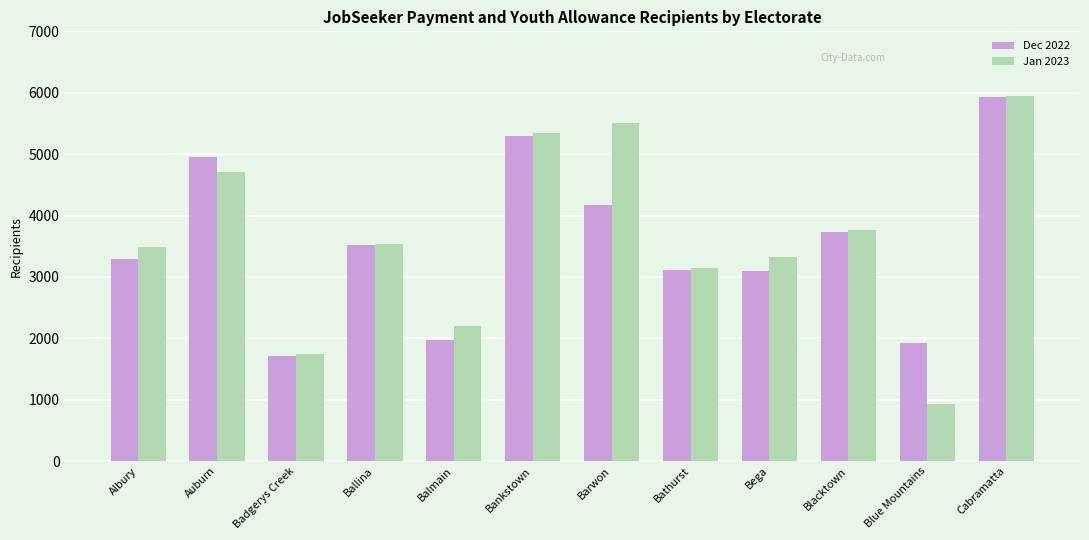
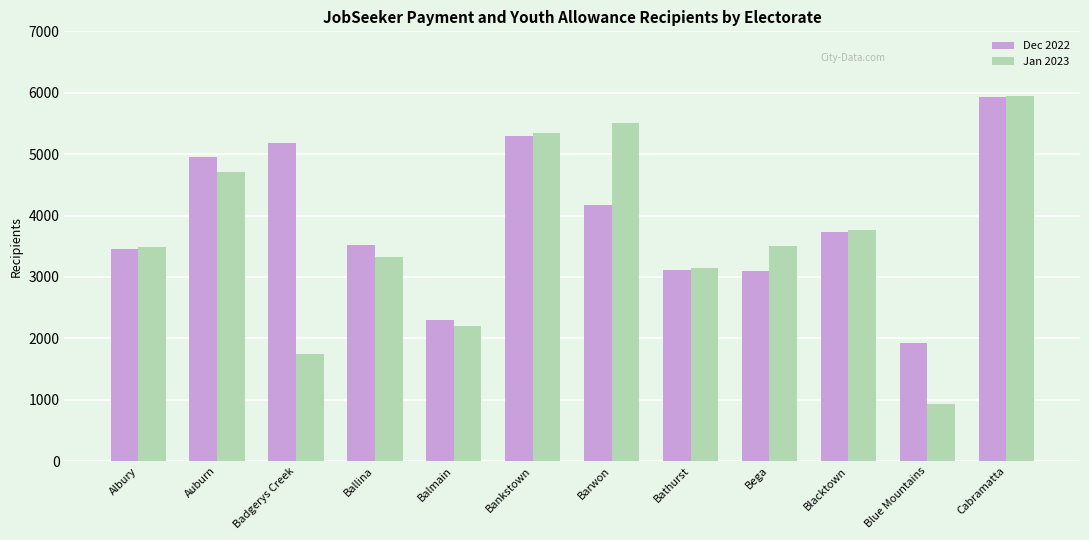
Dec 2022, Albury: 3300 -> 3500
Dec 2022, Badgerys Creek: 1700 -> 5200
Jan 2023, Ballina: 3500 -> 3300
Dec 2022, Balmain: 2000 -> 2300
Jan 2023, Bega: 3300 -> 3500
